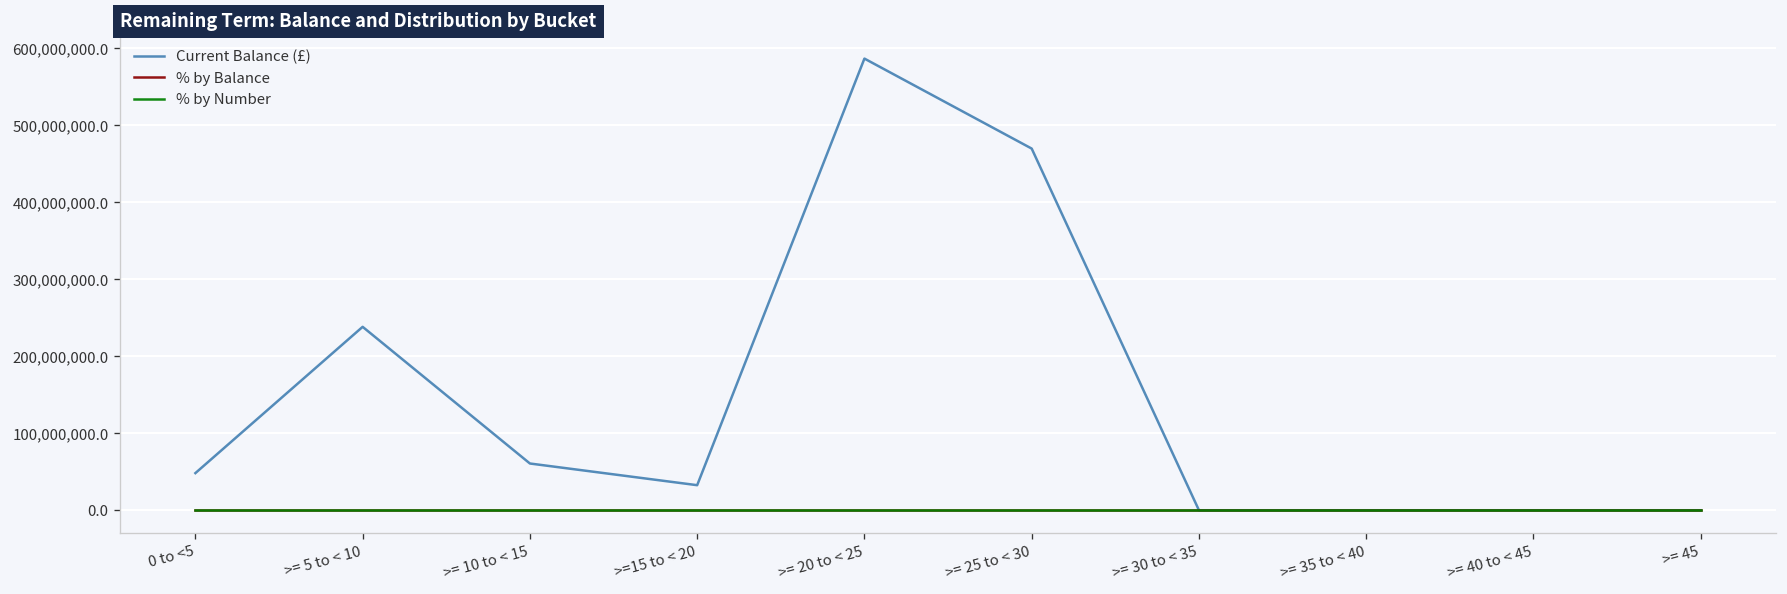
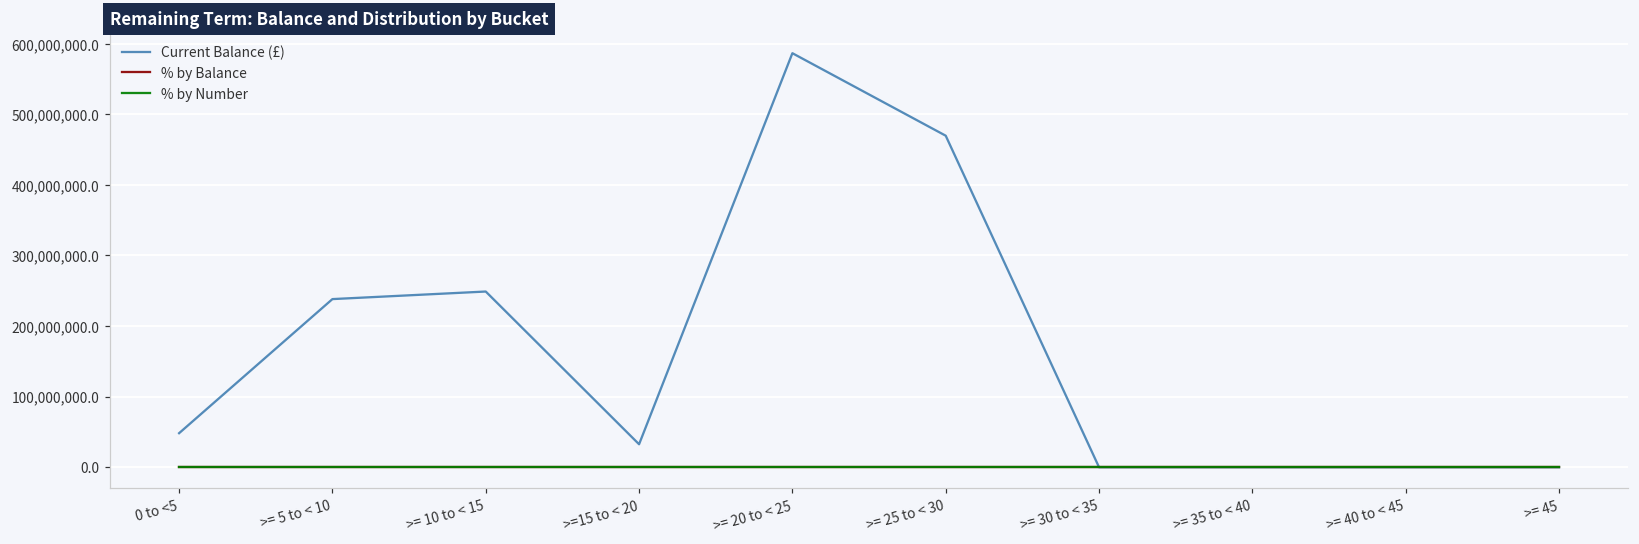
Current Balance (£), >= 10 to < 15: 60,000,000 -> 250,000,000
